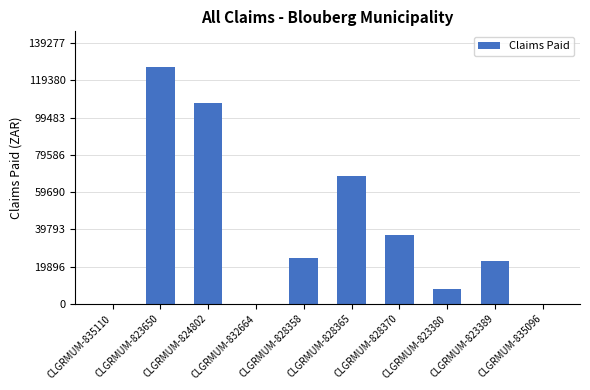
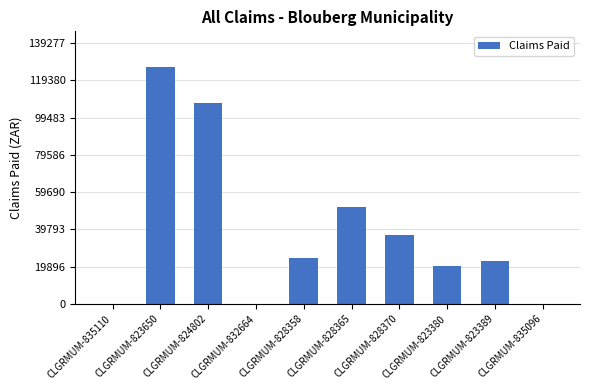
CLGRMUM-828365: 68000 -> 52000
CLGRMUM-823380: 8000 -> 20000
